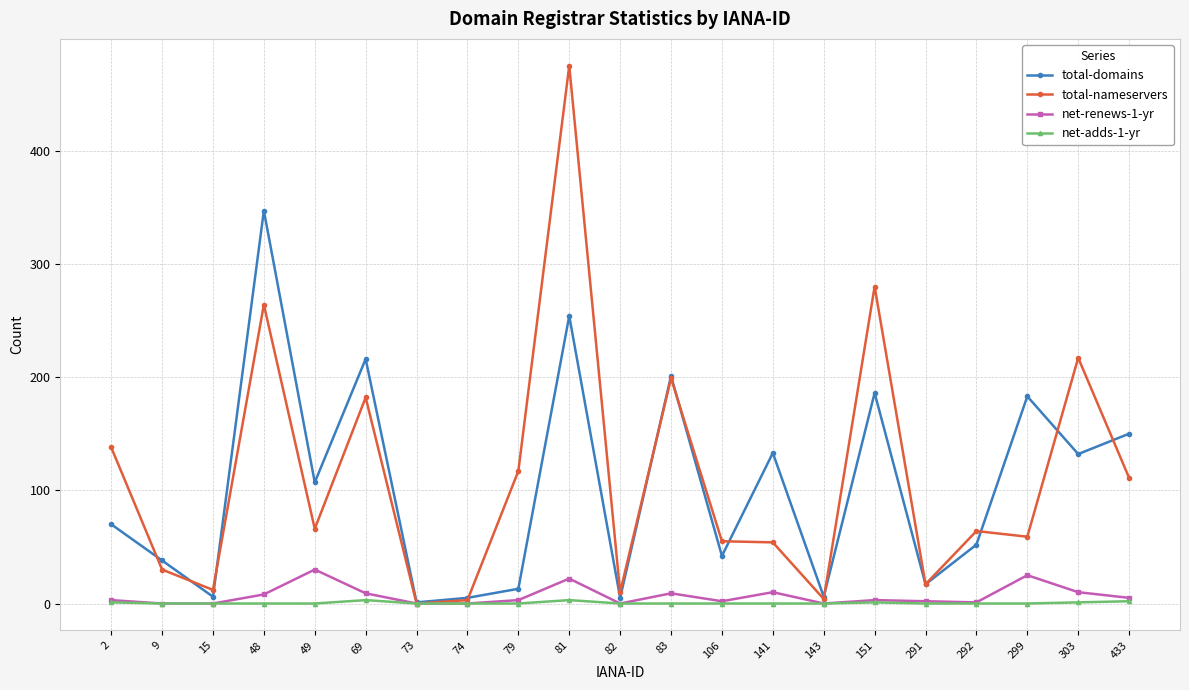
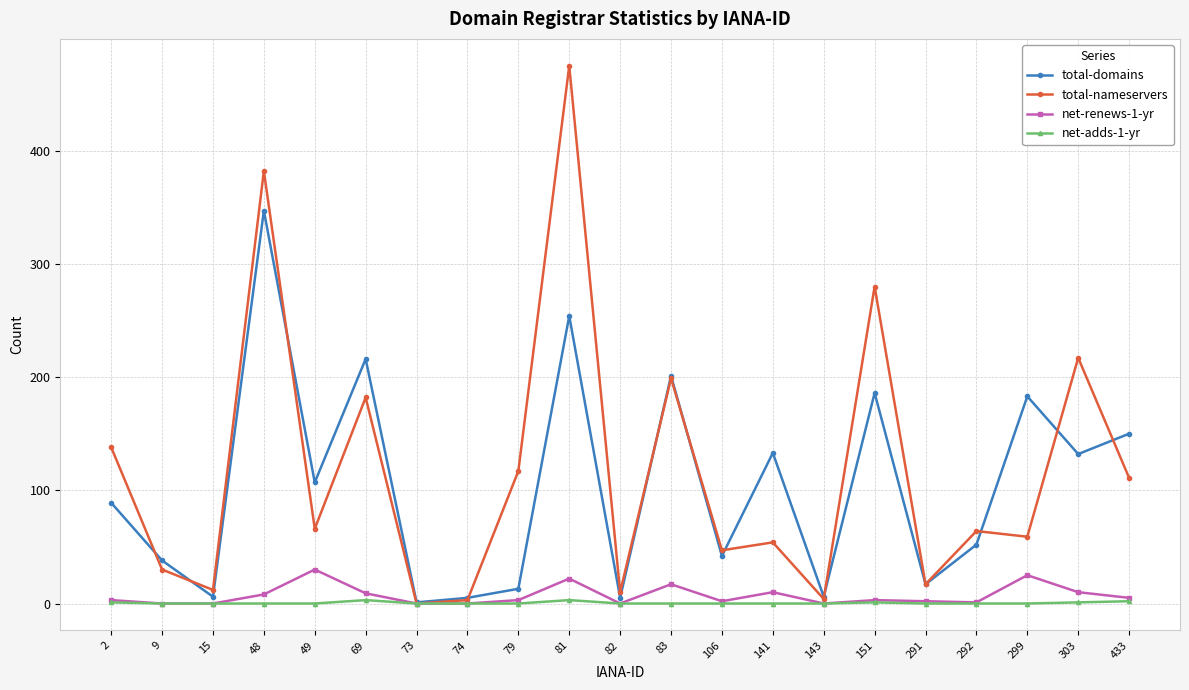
total-domains, 2: 70 -> 89
total-nameservers, 48: 264 -> 382
net-renews-1-yr, 83: 9 -> 17
total-nameservers, 106: 55 -> 47
